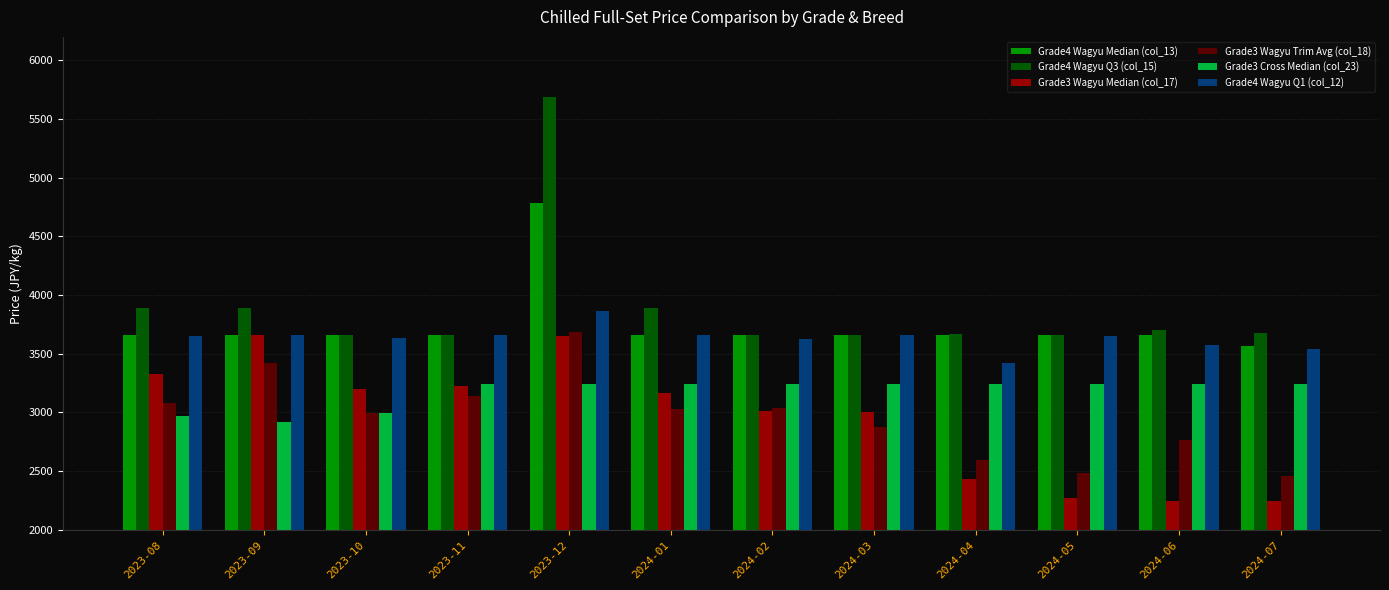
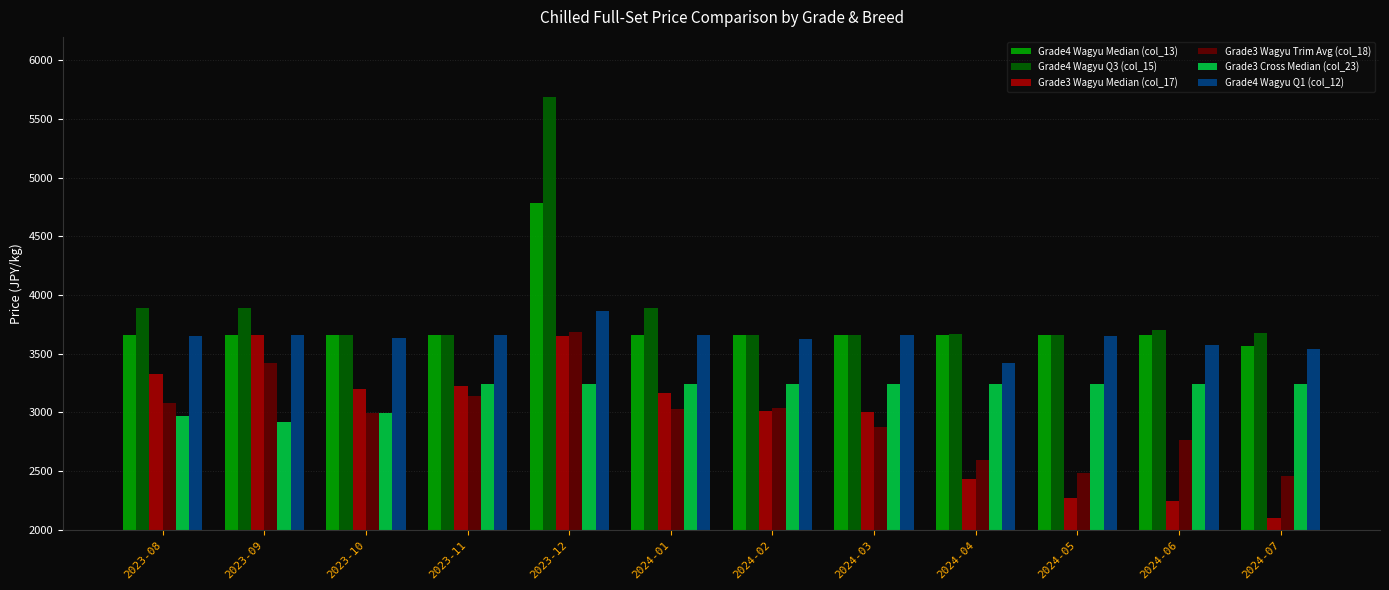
Grade3 Wagyu Median (col_17), 2024-07: 2240 -> 2100
